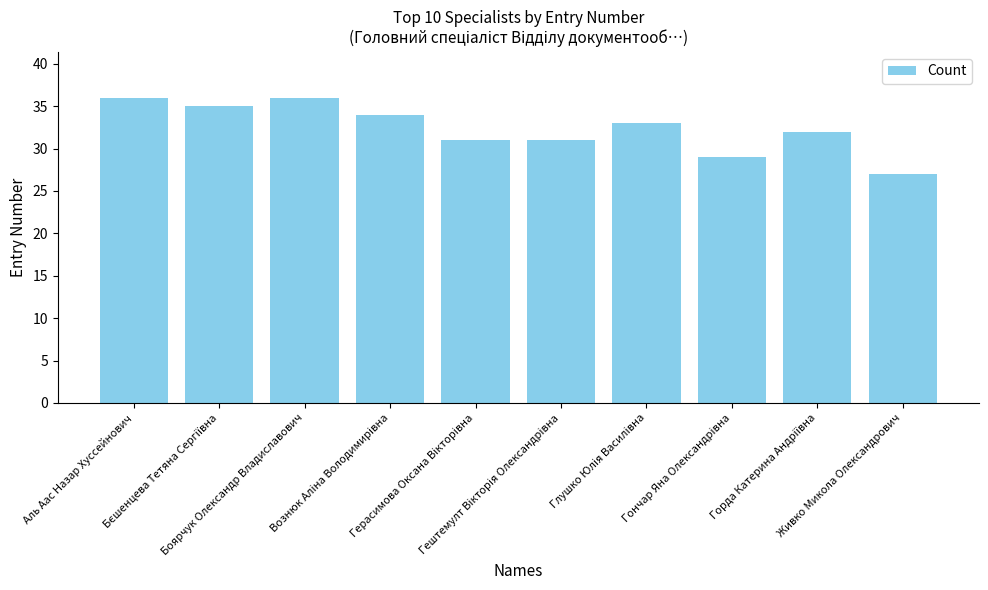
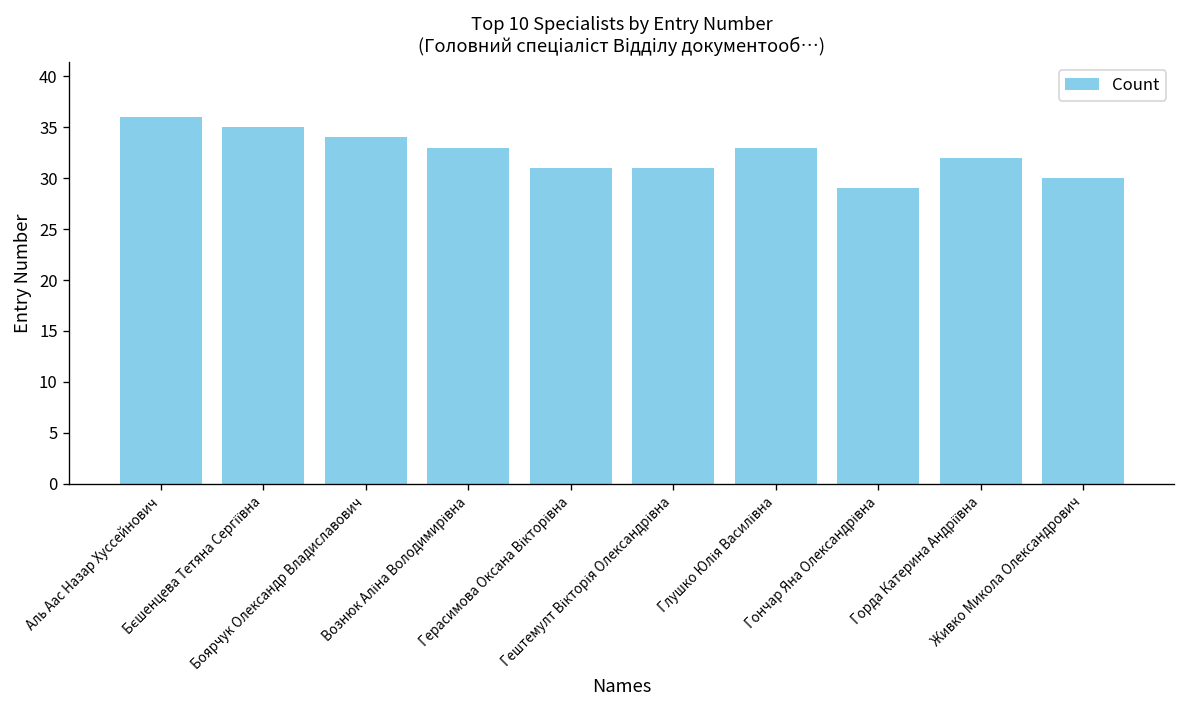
Боярчук Олександр Владиславович: 36 -> 34
Вознюк Аліна Володимирівна: 34 -> 33
Живко Микола Олександрович: 27 -> 30
